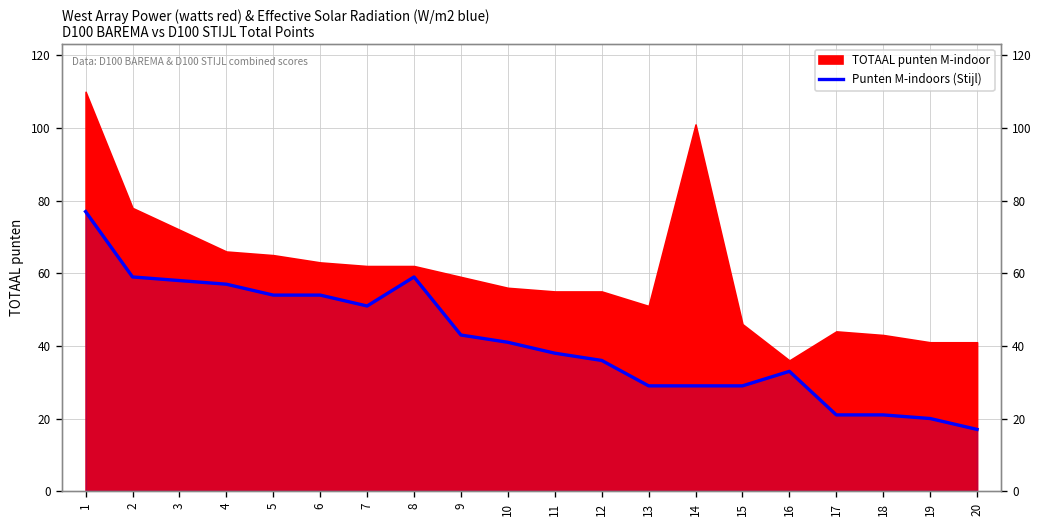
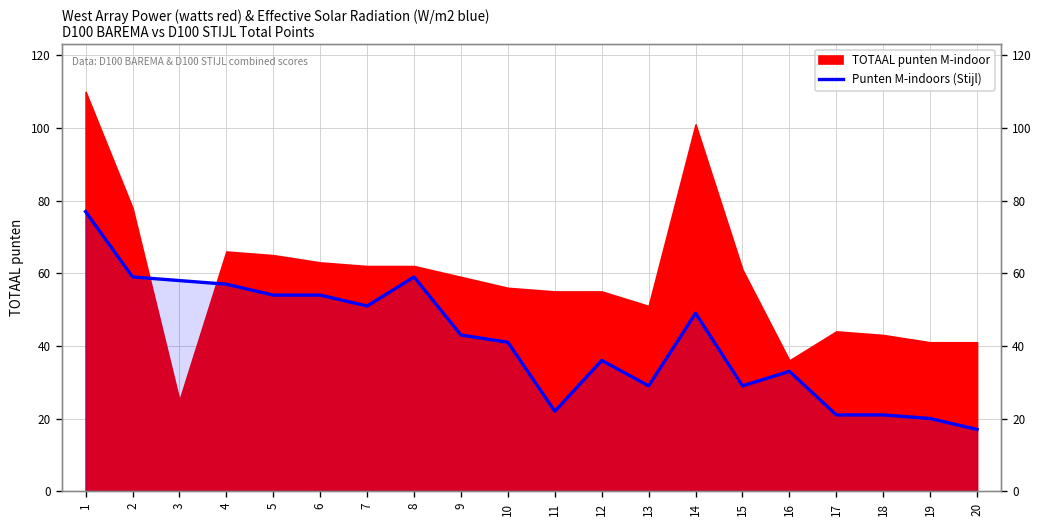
TOTAAL punten M-indoor, 3: 72 -> 25
Punten M-indoors (Stijl), 11: 38 -> 22
Punten M-indoors (Stijl), 14: 29 -> 49
TOTAAL punten M-indoor, 15: 46 -> 61
